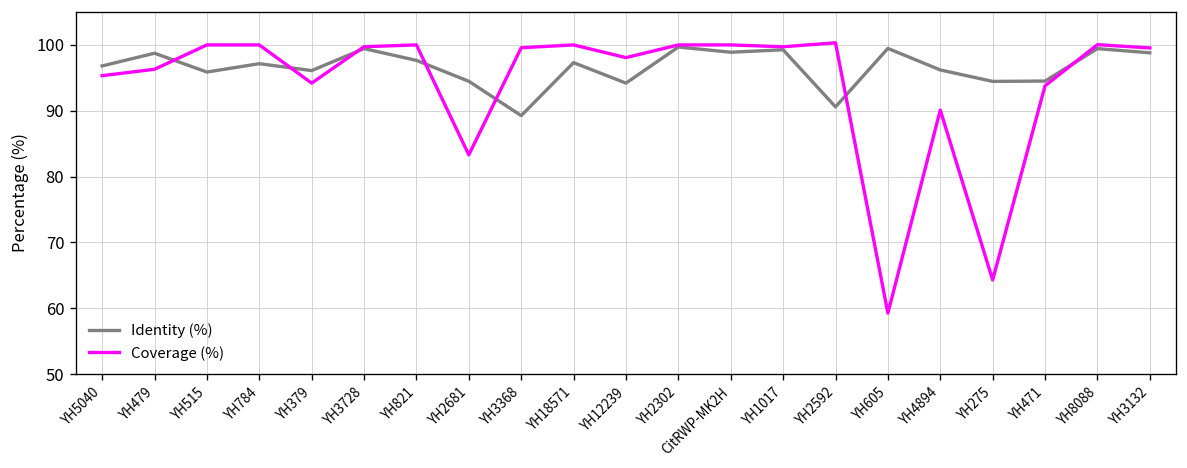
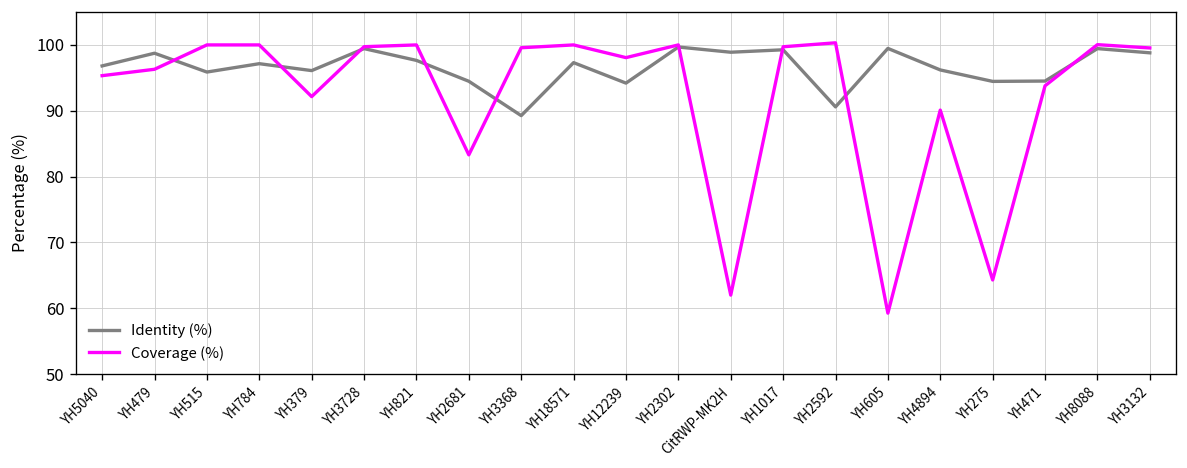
Coverage (%), YH379: 94 -> 92
Coverage (%), CitRWP-MK2H: 100 -> 62
